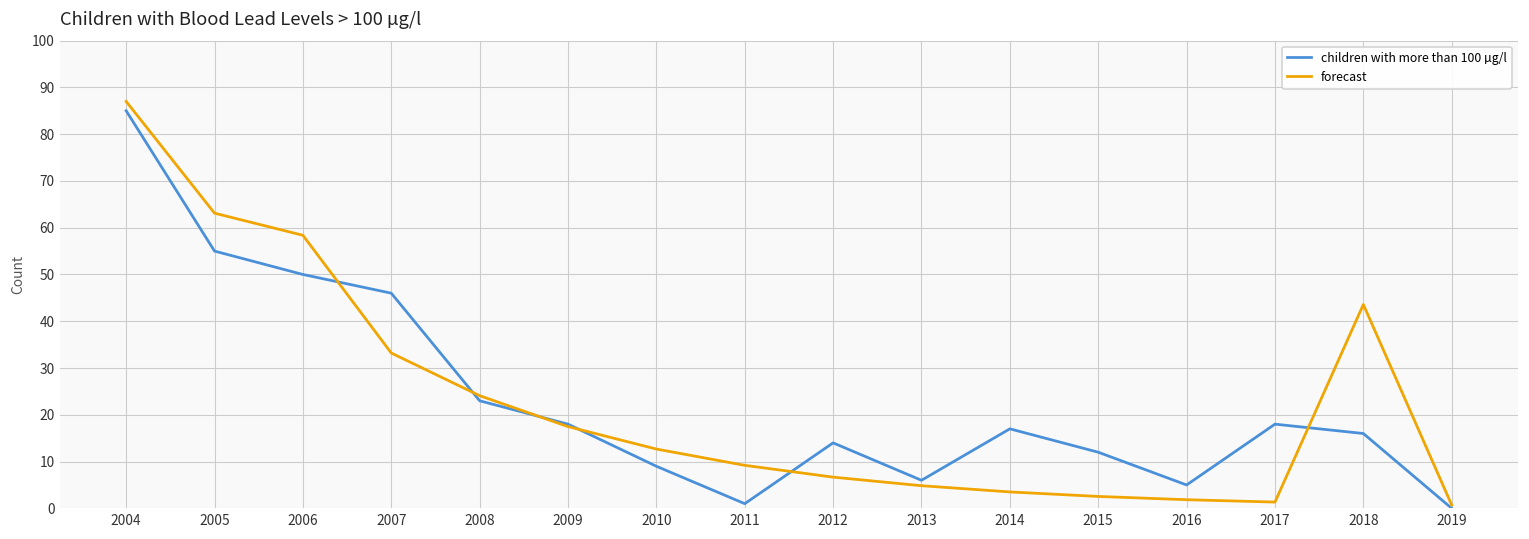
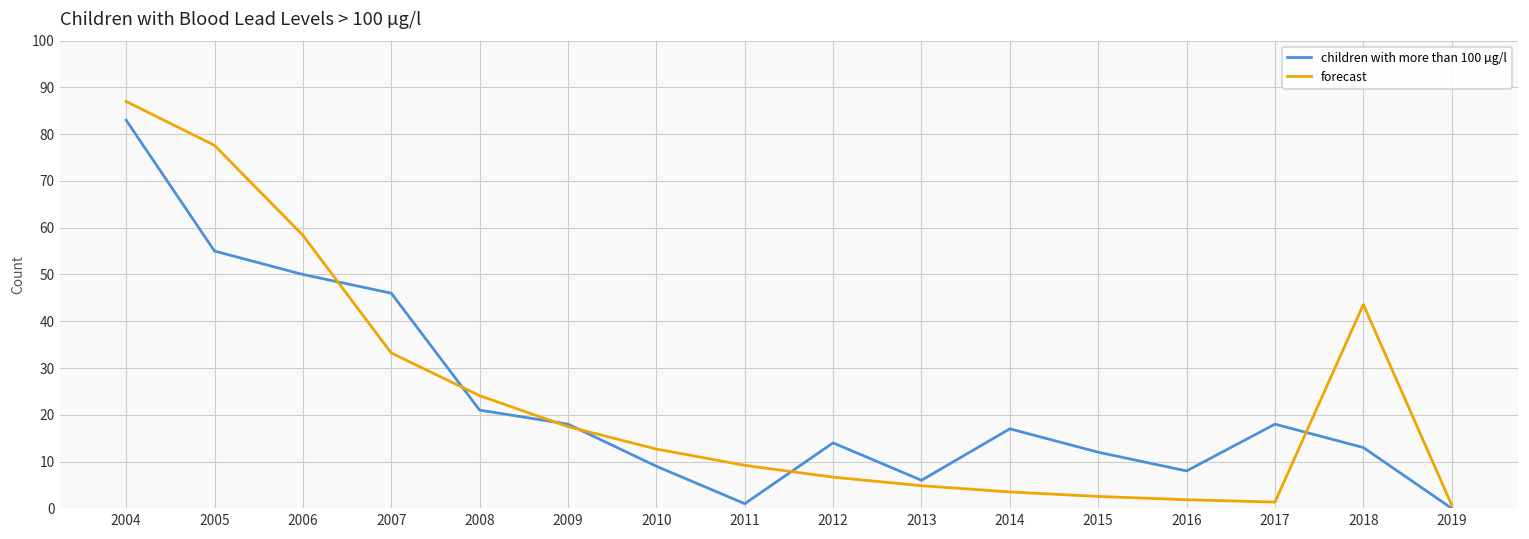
children with more than 100 µg/l, 2004: 85 -> 83
forecast, 2005: 63 -> 78
children with more than 100 µg/l, 2008: 23 -> 21
children with more than 100 µg/l, 2016: 5 -> 8
children with more than 100 µg/l, 2018: 16 -> 13
